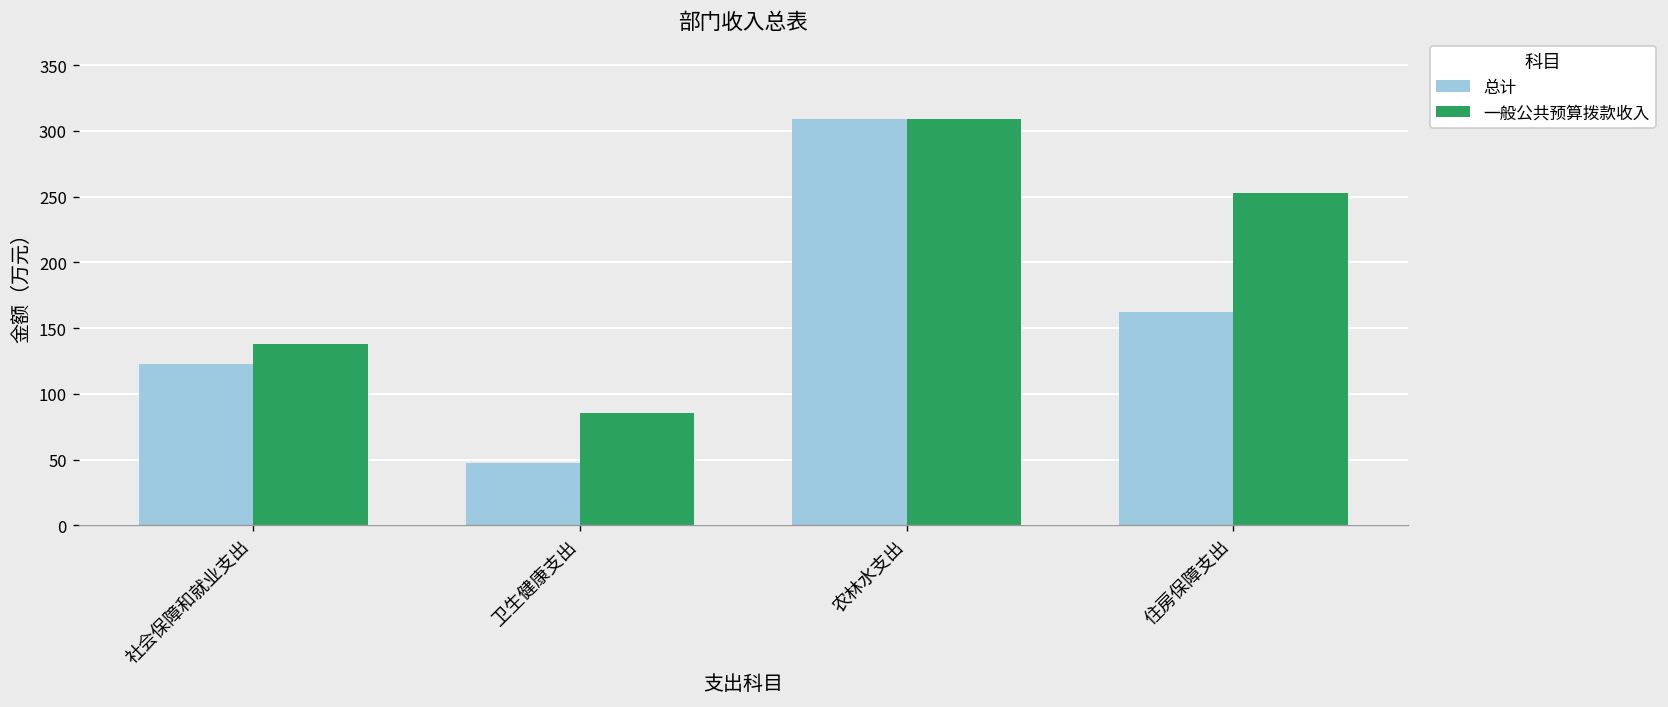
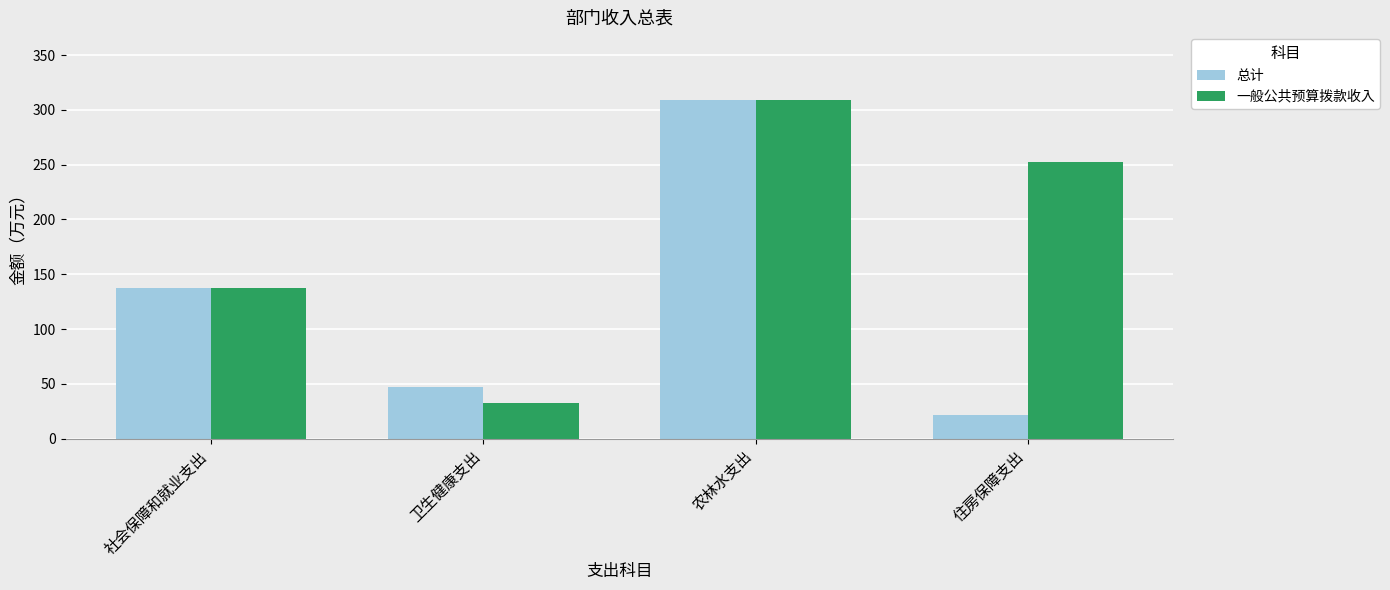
总计, 社会保障和就业支出: 123 -> 138
一般公共预算拨款收入, 卫生健康支出: 86 -> 32
总计, 住房保障支出: 163 -> 22
